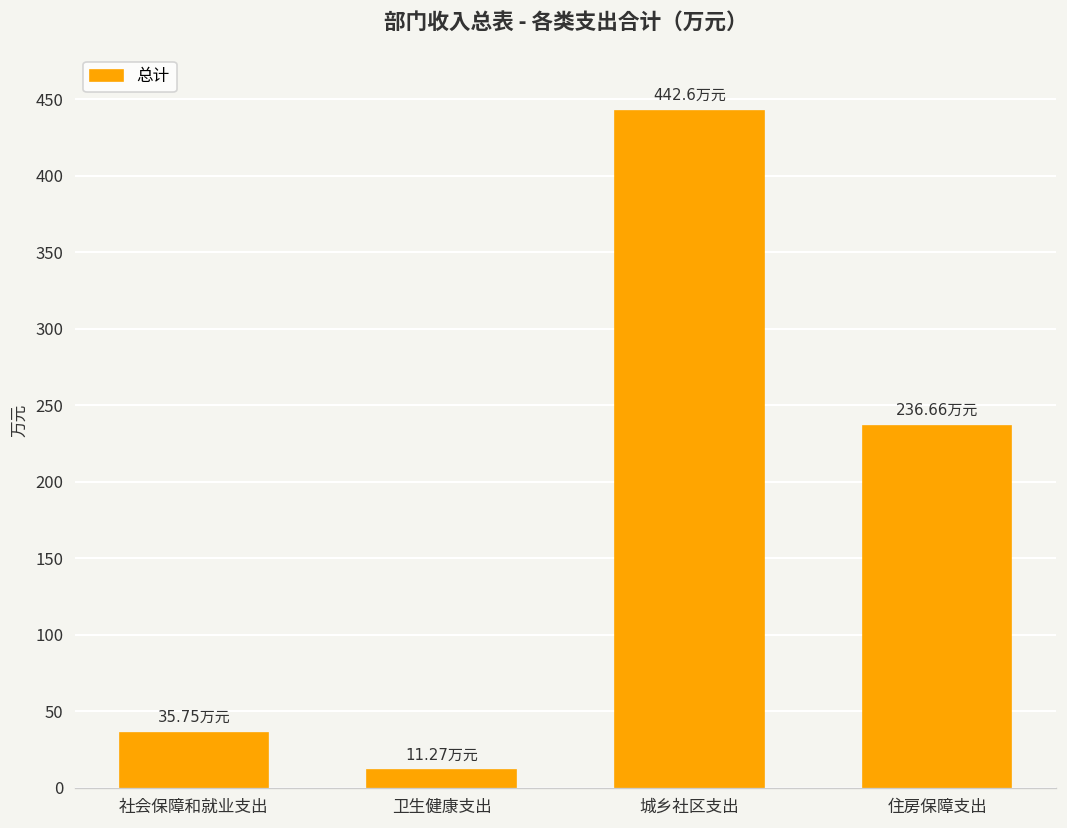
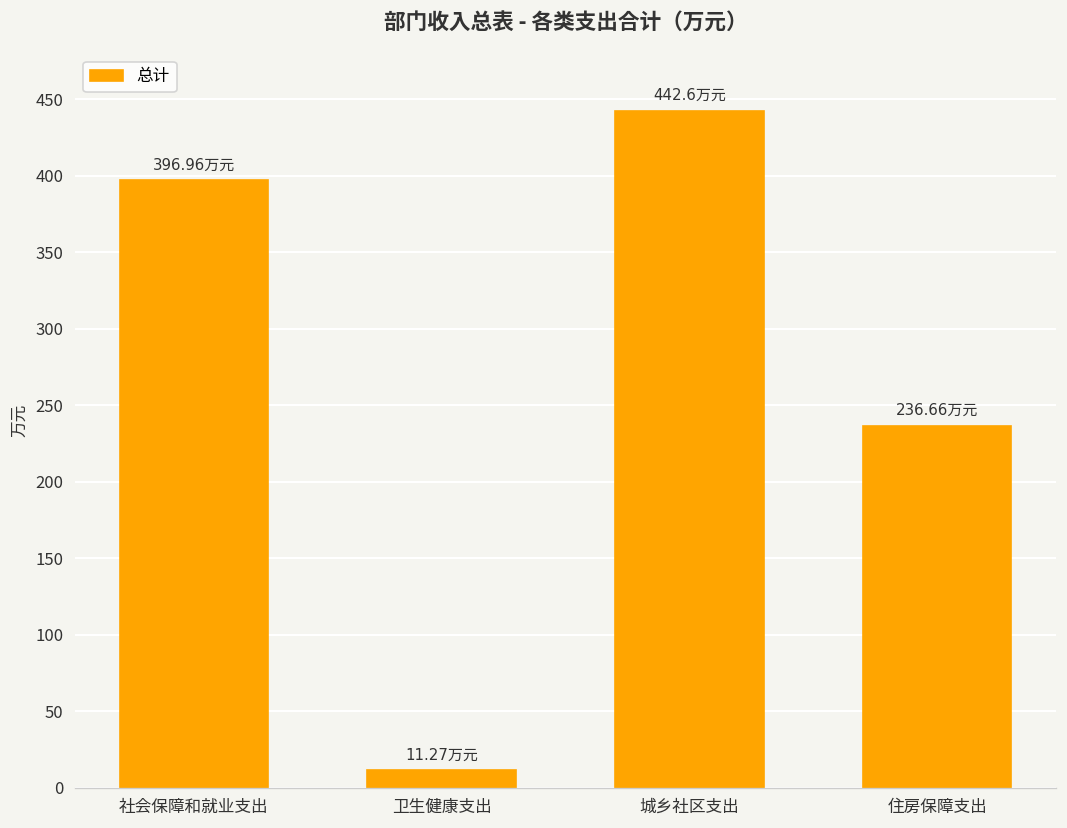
社会保障和就业支出: 35.75 -> 396.96
